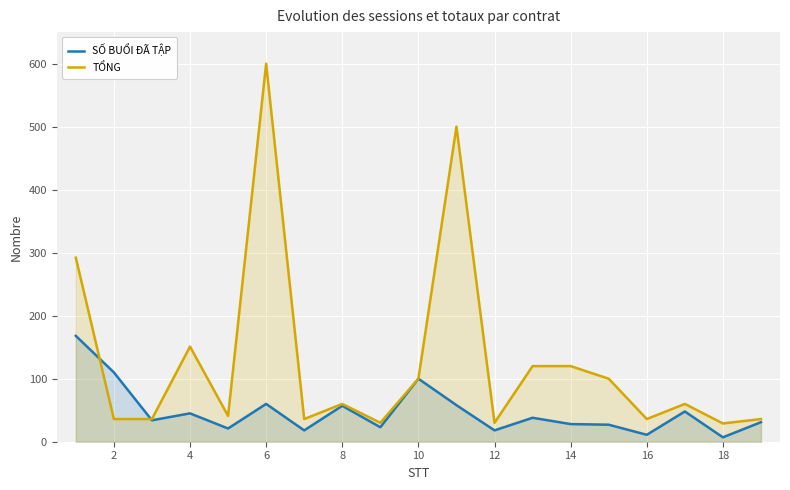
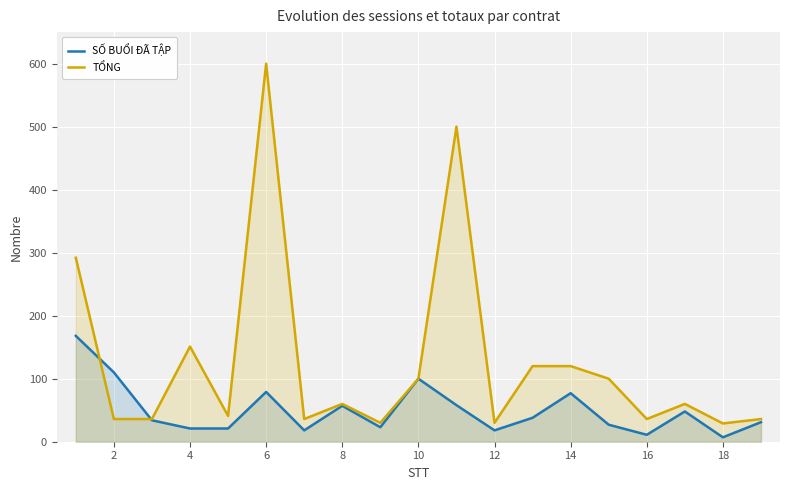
SỐ BUỔI ĐÃ TẬP, 4: 50 -> 20
SỐ BUỔI ĐÃ TẬP, 6: 60 -> 80
SỐ BUỔI ĐÃ TẬP, 14: 30 -> 80
